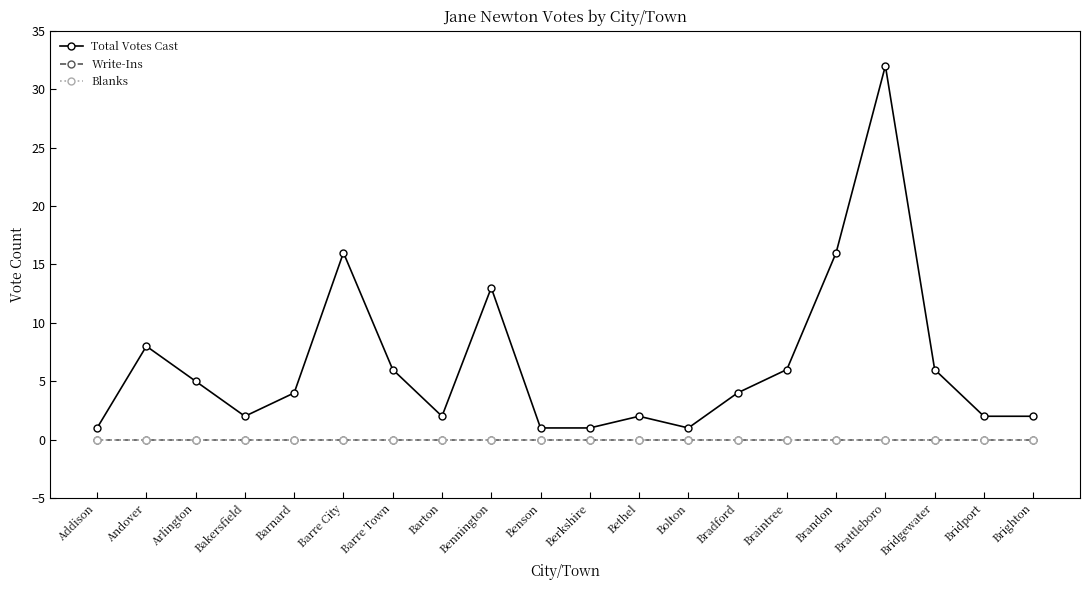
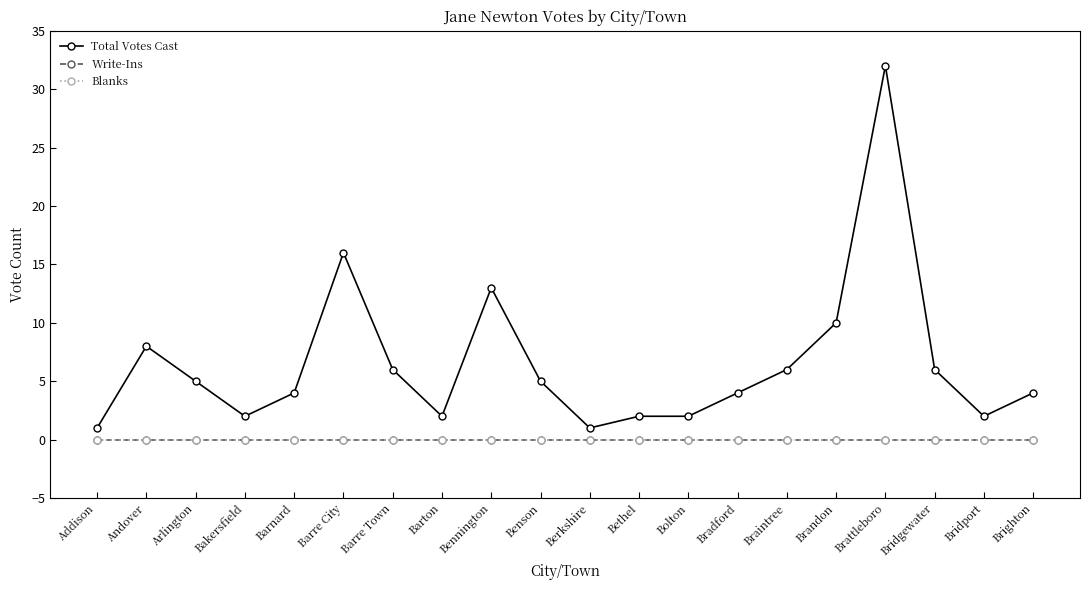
Total Votes Cast, Benson: 1 -> 5
Total Votes Cast, Bolton: 1 -> 2
Total Votes Cast, Brandon: 16 -> 10
Total Votes Cast, Brighton: 2 -> 4
